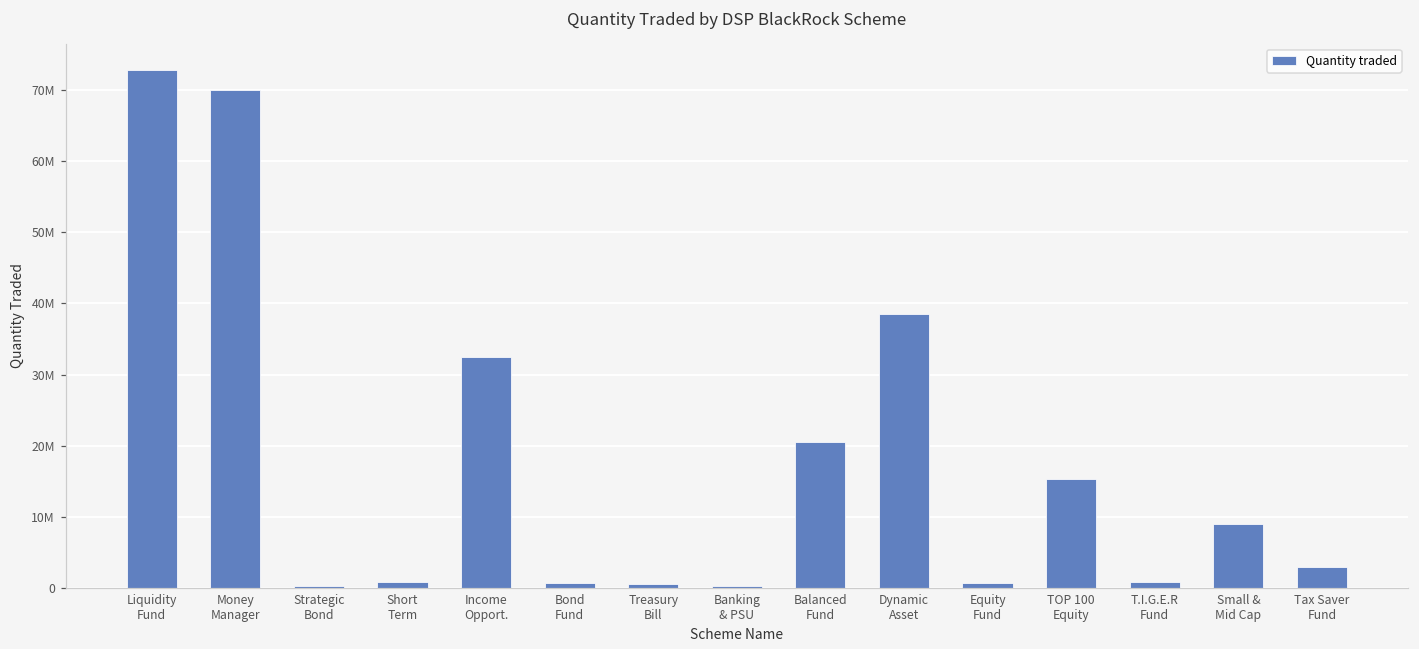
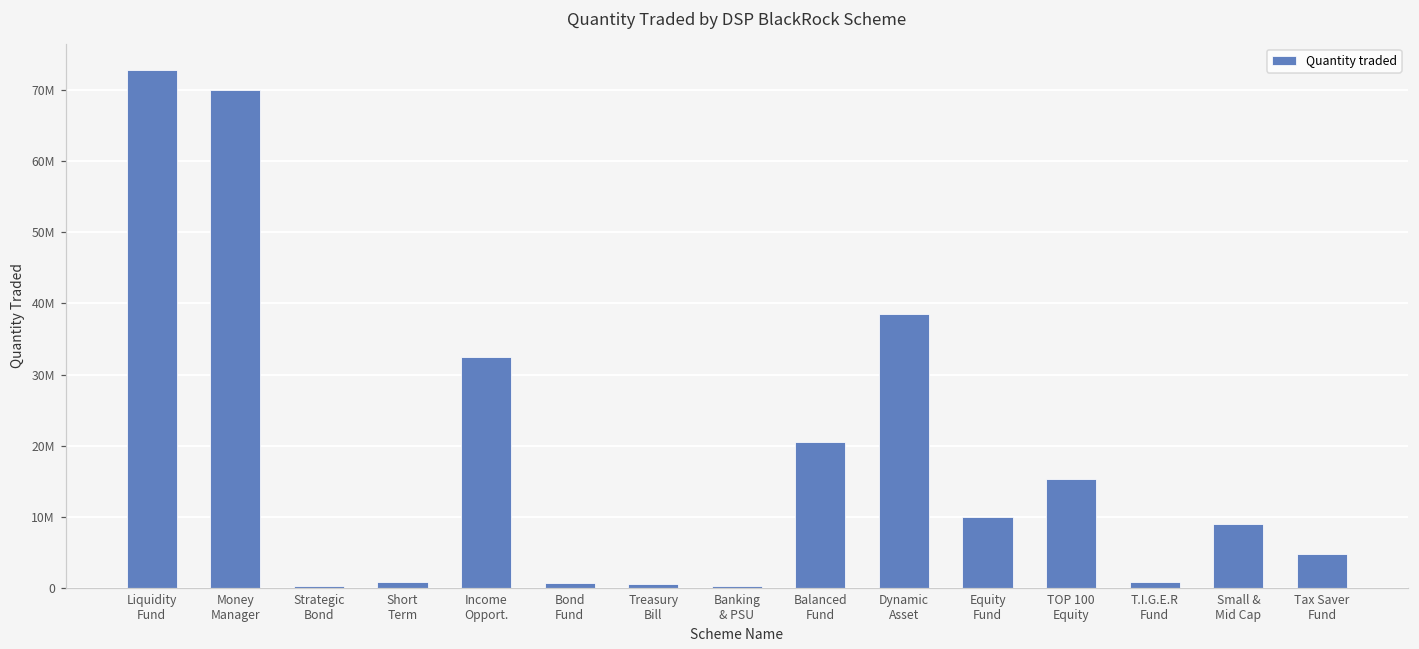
Equity Fund: 1000000 -> 10000000
Tax Saver Fund: 3000000 -> 5000000
